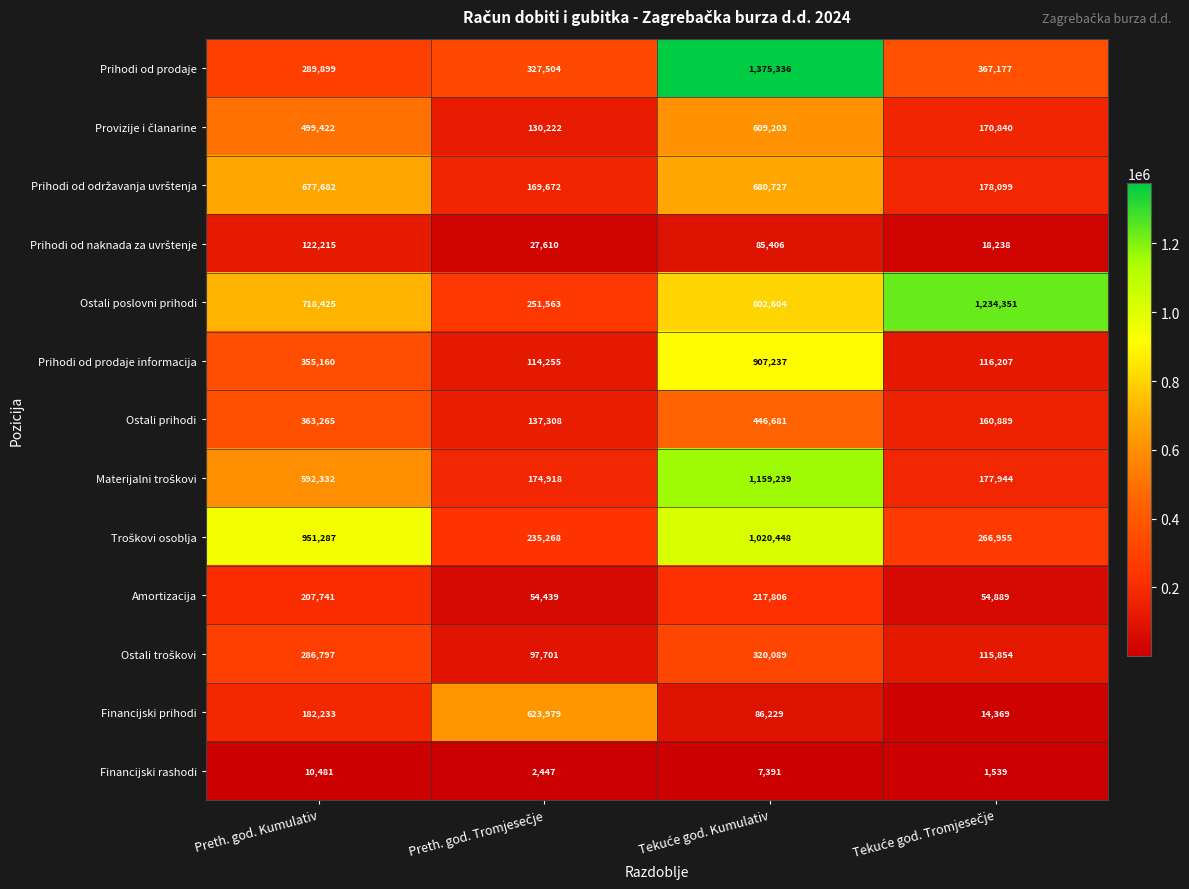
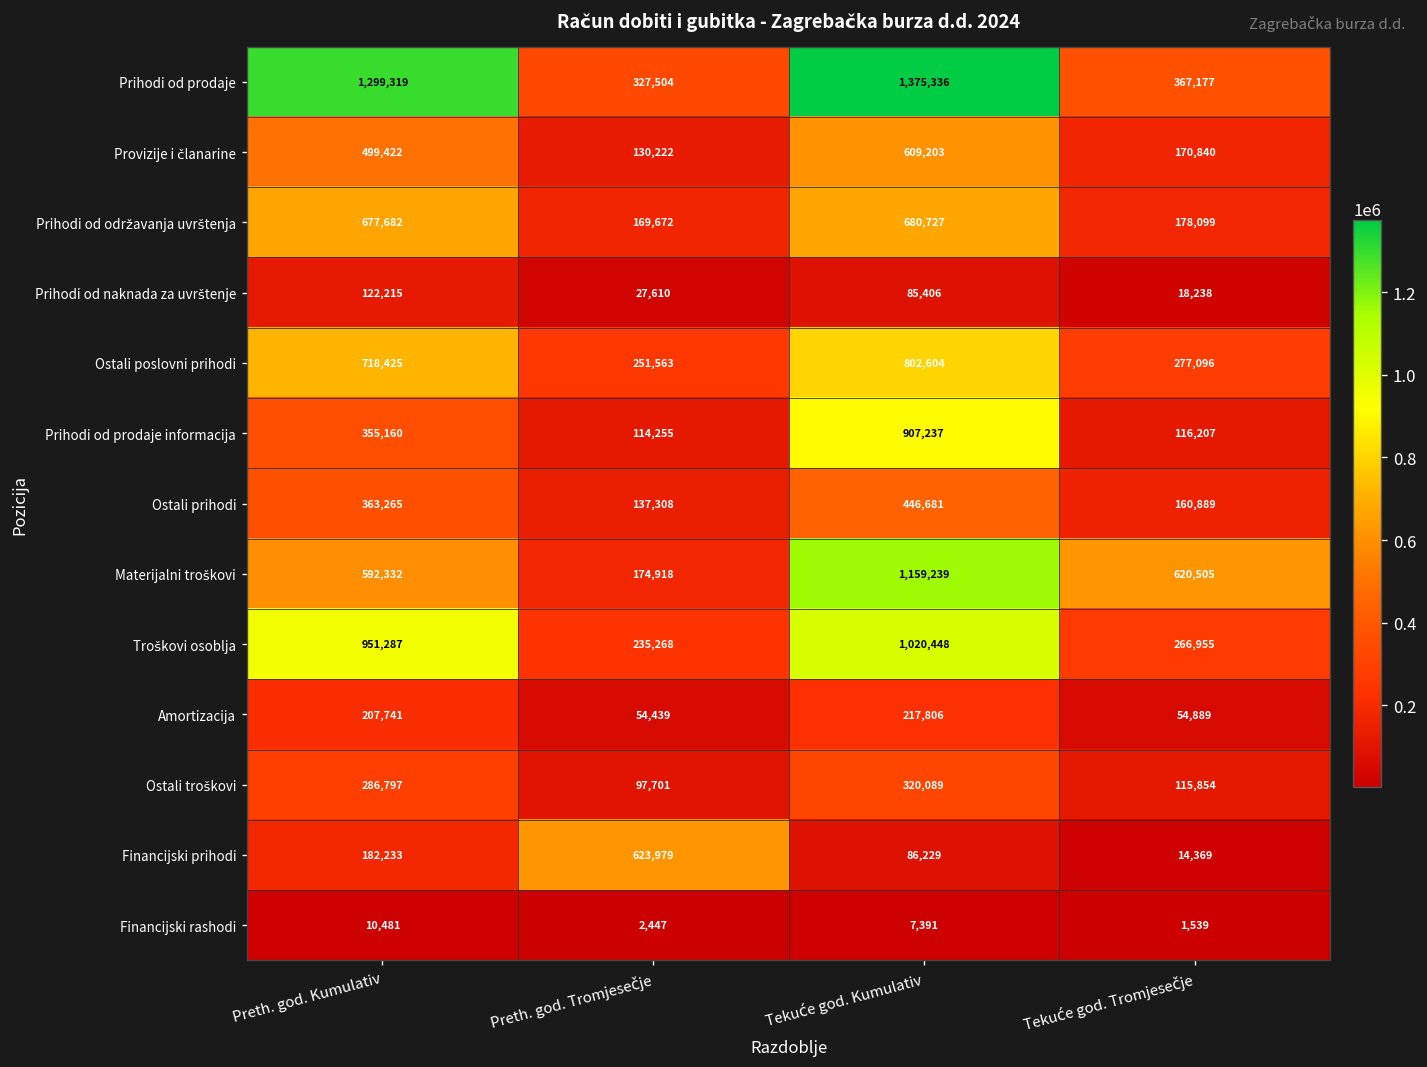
Prihodi od prodaje, Preth. god. Kumulativ: 289,899 -> 1,299,319
Ostali poslovni prihodi, Tekuće god. Tromjesečje: 1,234,351 -> 277,096
Materijalni troškovi, Tekuće god. Tromjesečje: 177,944 -> 620,505
